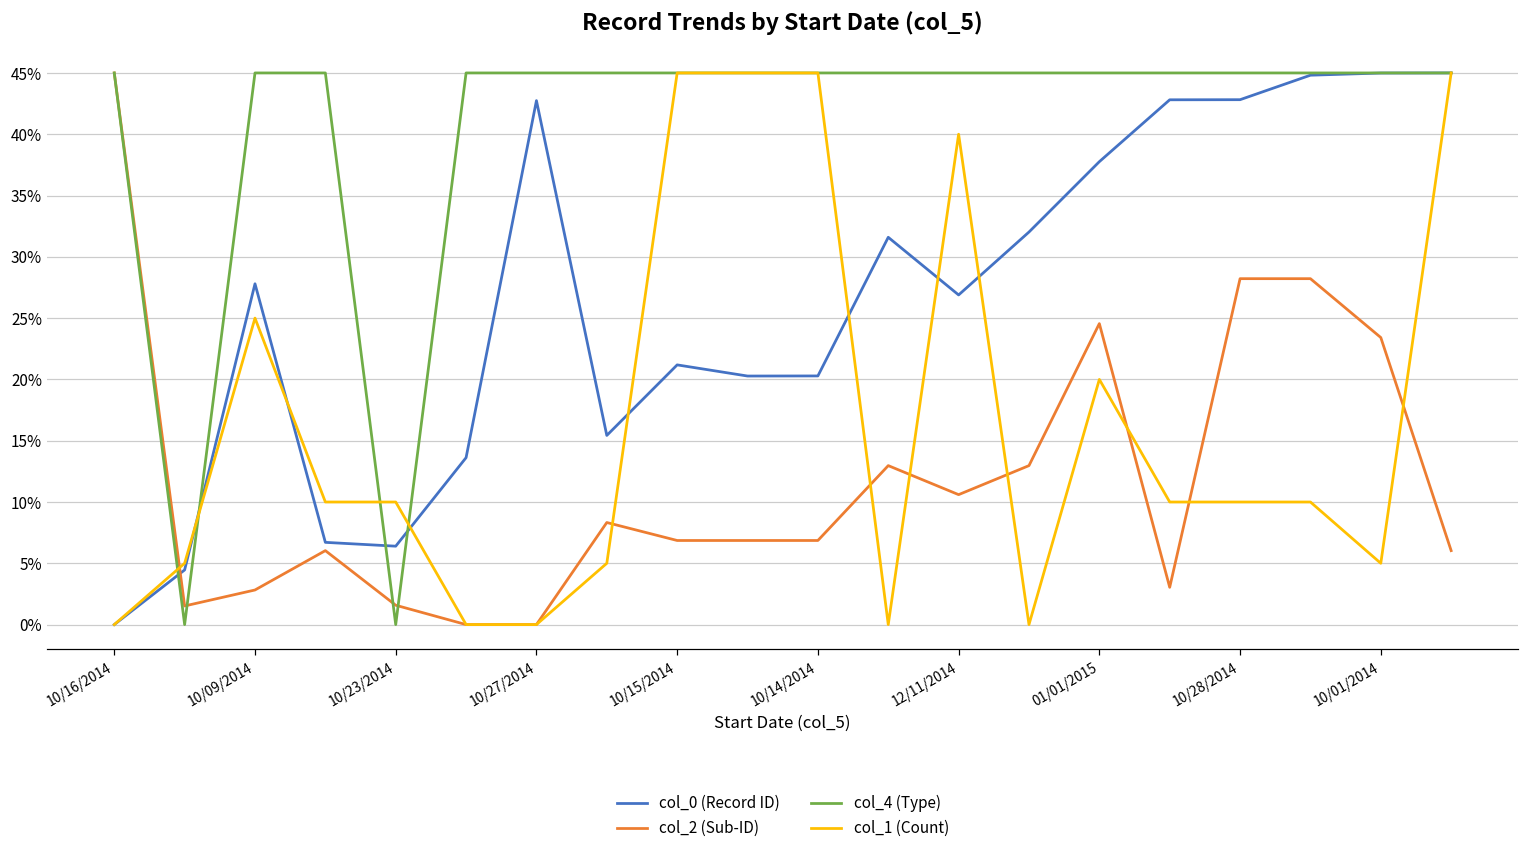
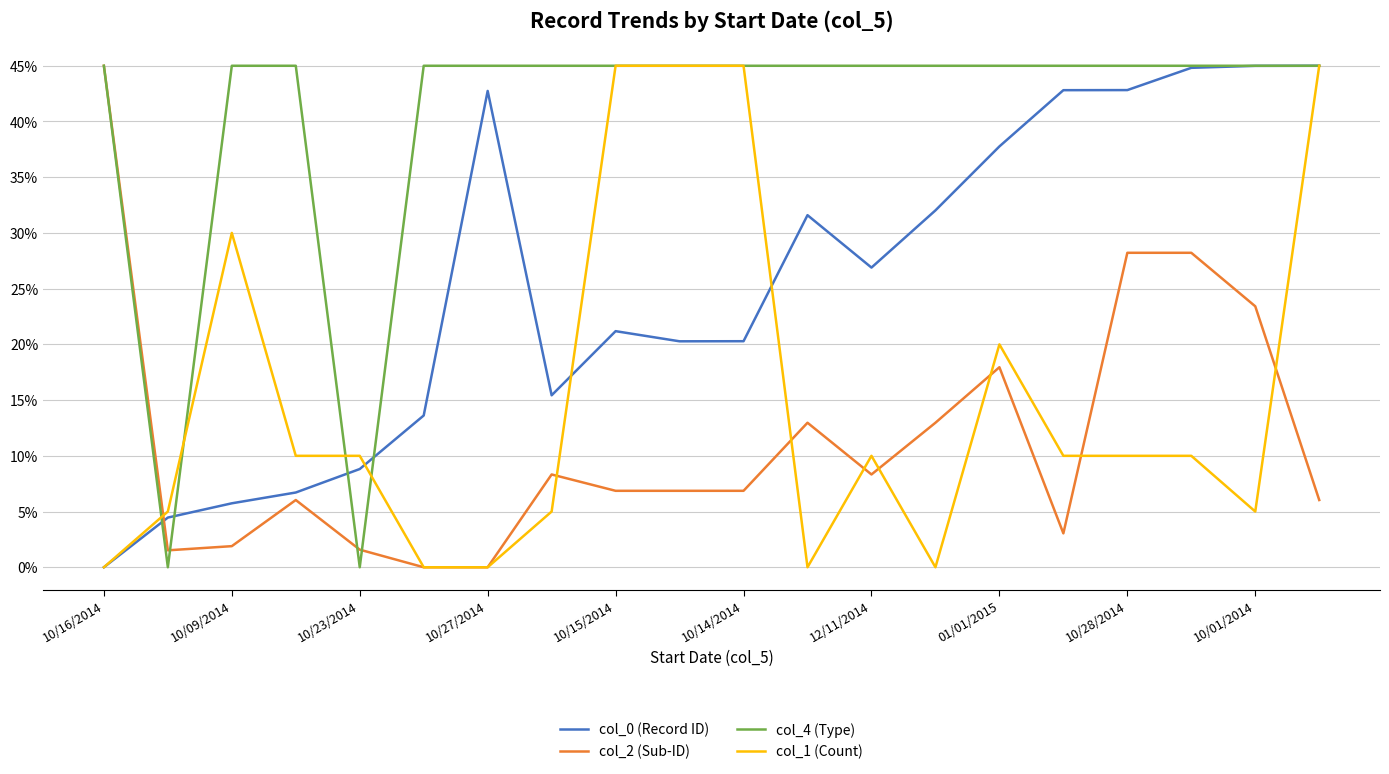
col_0 (Record ID), 10/09/2014: 27.8% -> 5.7%
col_2 (Sub-ID), 10/09/2014: 2.8% -> 1.9%
col_1 (Count), 10/09/2014: 25.0% -> 30.0%
col_0 (Record ID), 10/23/2014: 6.4% -> 8.8%
col_2 (Sub-ID), 12/11/2014: 10.6% -> 8.3%
col_1 (Count), 12/11/2014: 40.0% -> 10.0%
col_2 (Sub-ID), 01/01/2015: 24.6% -> 17.9%
